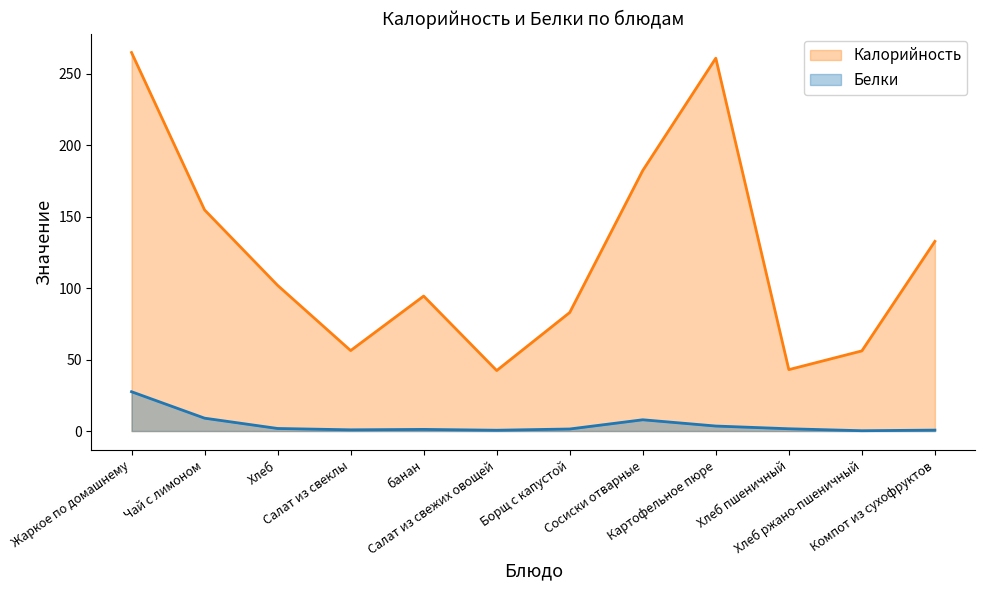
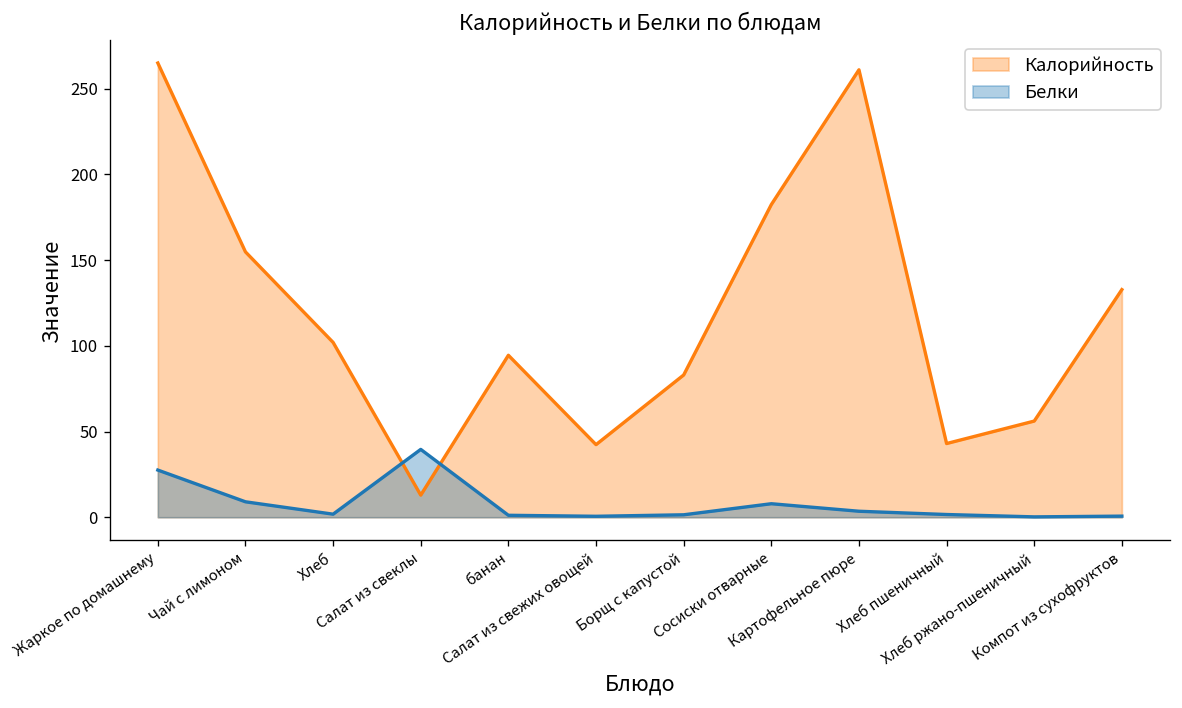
Калорийность, Салат из свеклы: 56 -> 13
Белки, Салат из свеклы: 1 -> 40
